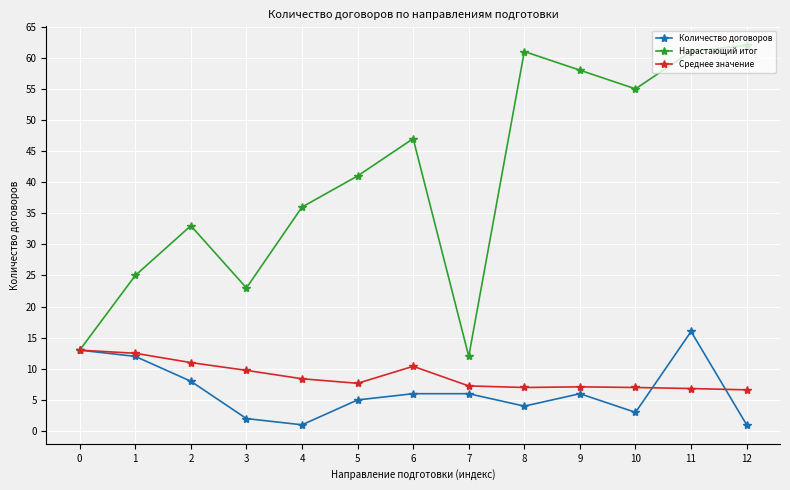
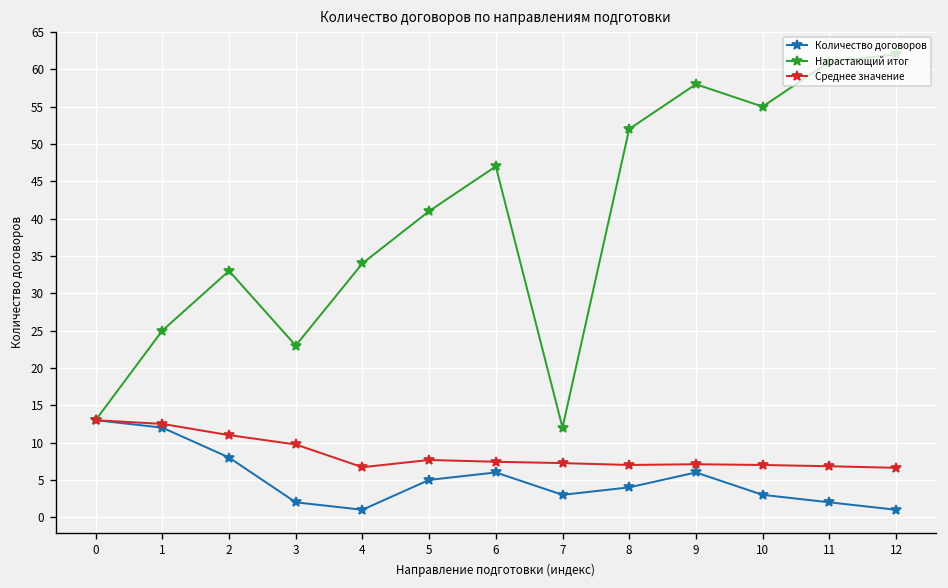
Нарастающий итог, 4: 36 -> 34
Среднее значение, 4: 8 -> 7
Среднее значение, 6: 10 -> 7
Количество договоров, 7: 6 -> 3
Нарастающий итог, 8: 61 -> 52
Количество договоров, 11: 16 -> 2
